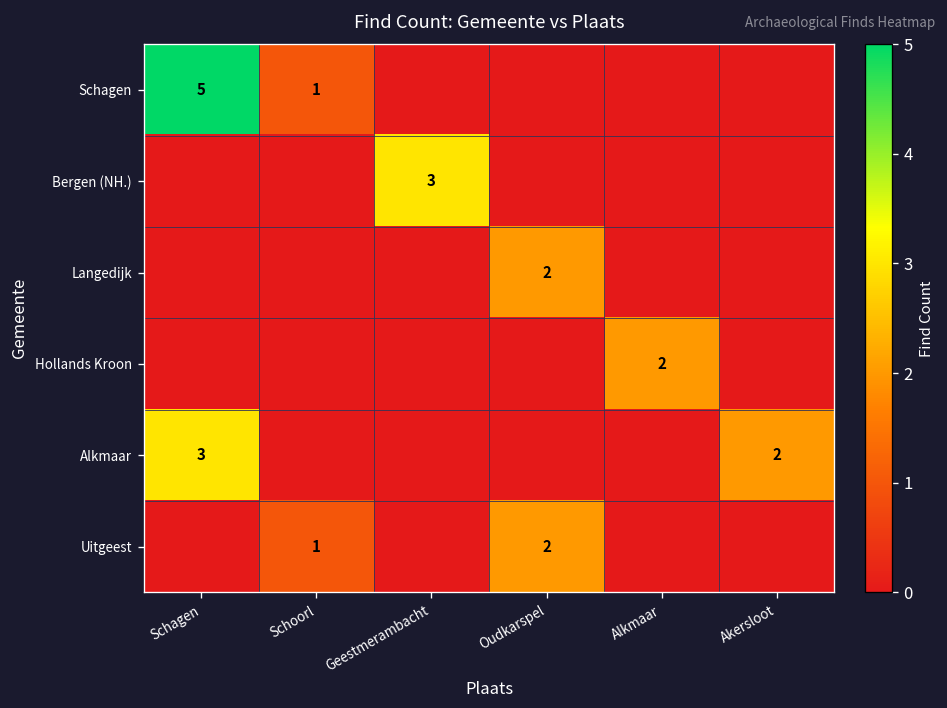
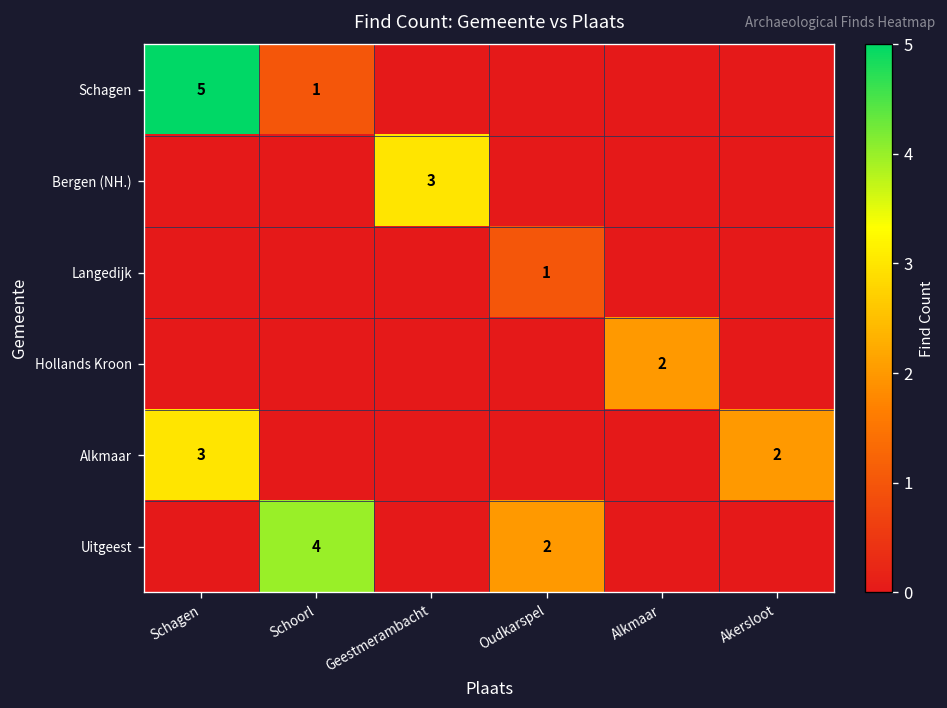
Langedijk, Oudkarspel: 2 -> 1
Uitgeest, Schoorl: 1 -> 4
